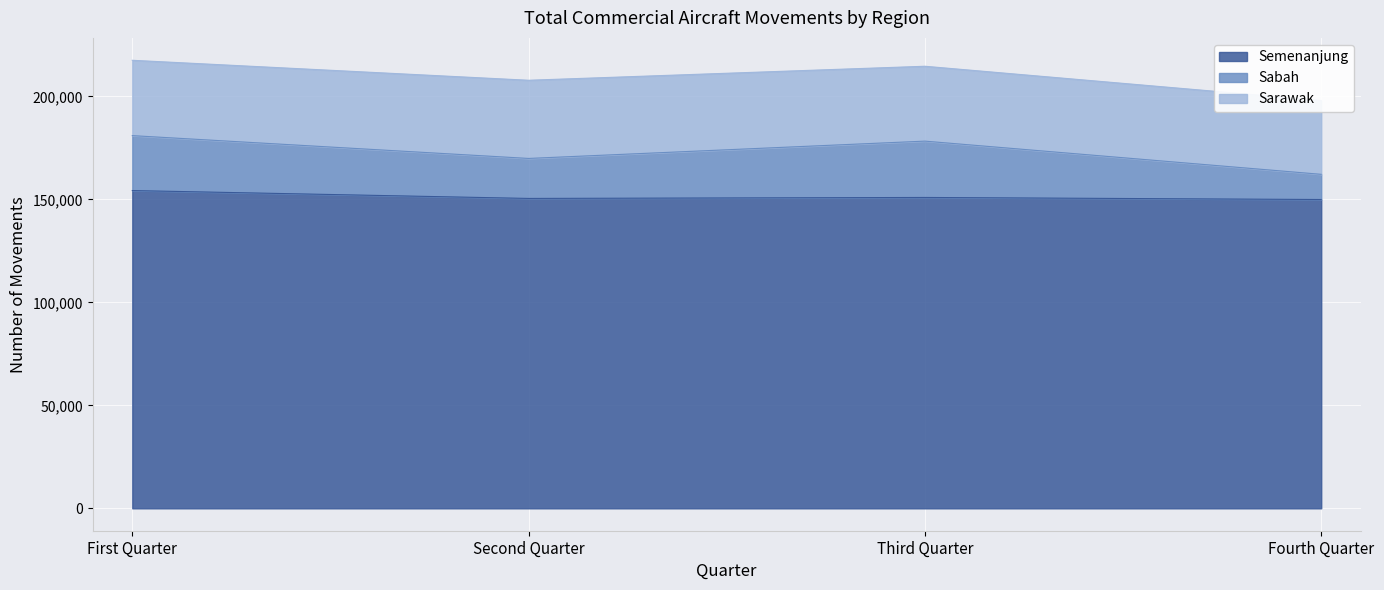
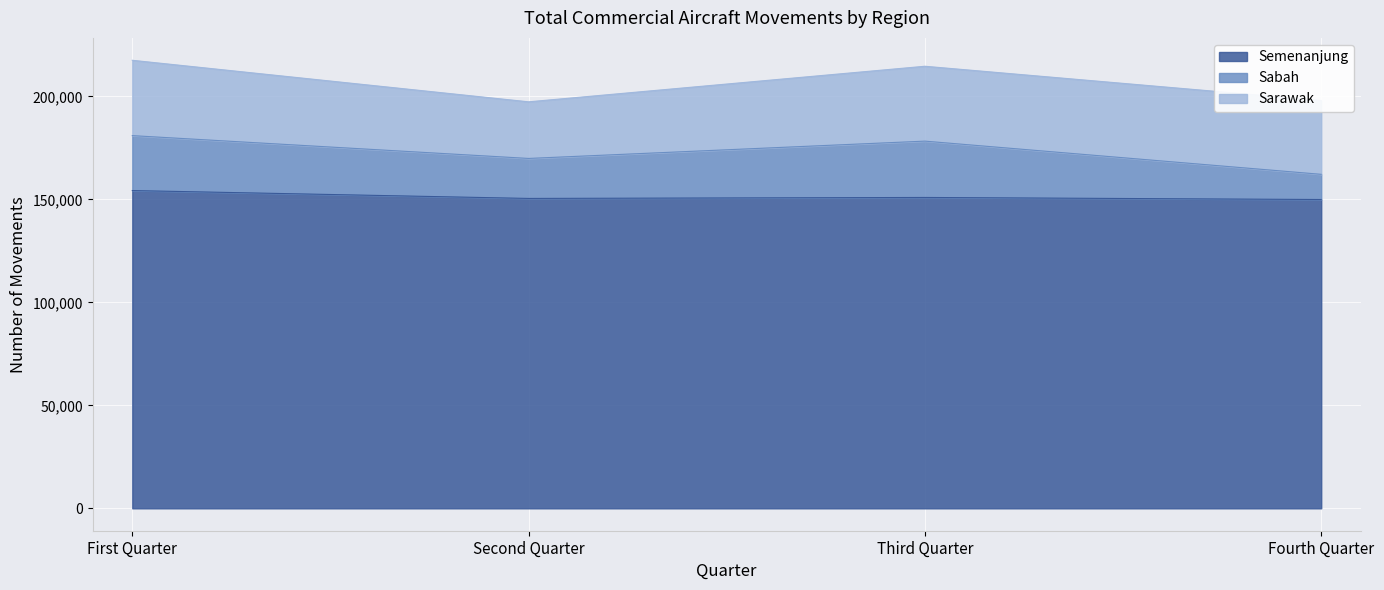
Sarawak, Second Quarter: 38,000 -> 27,000
